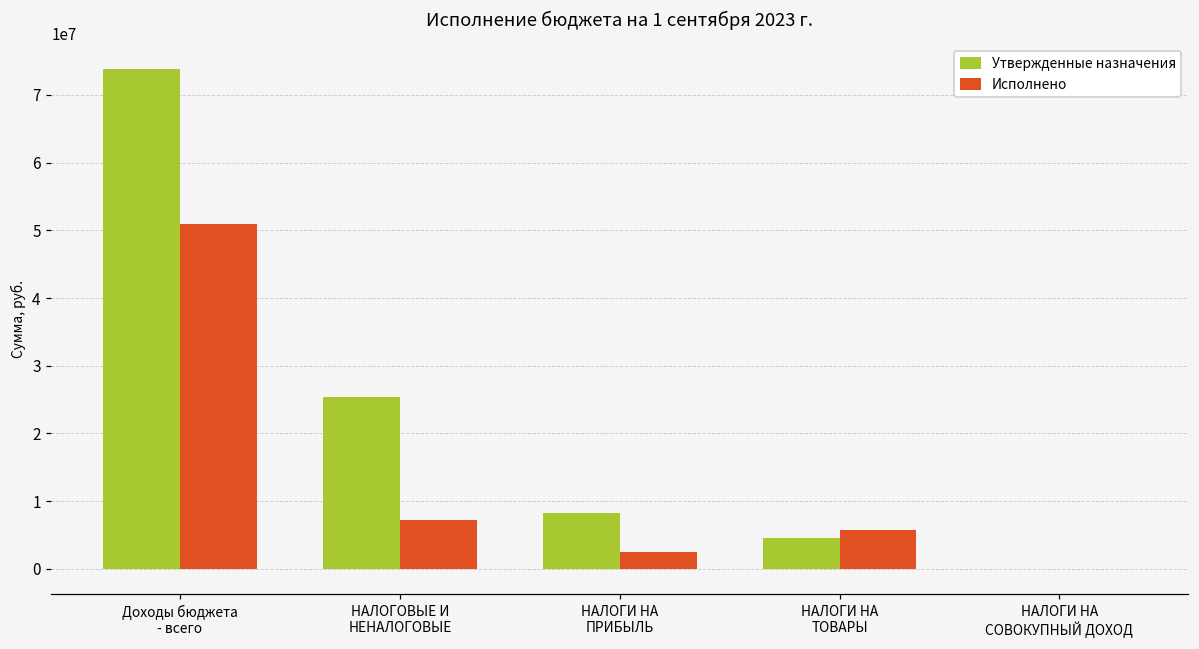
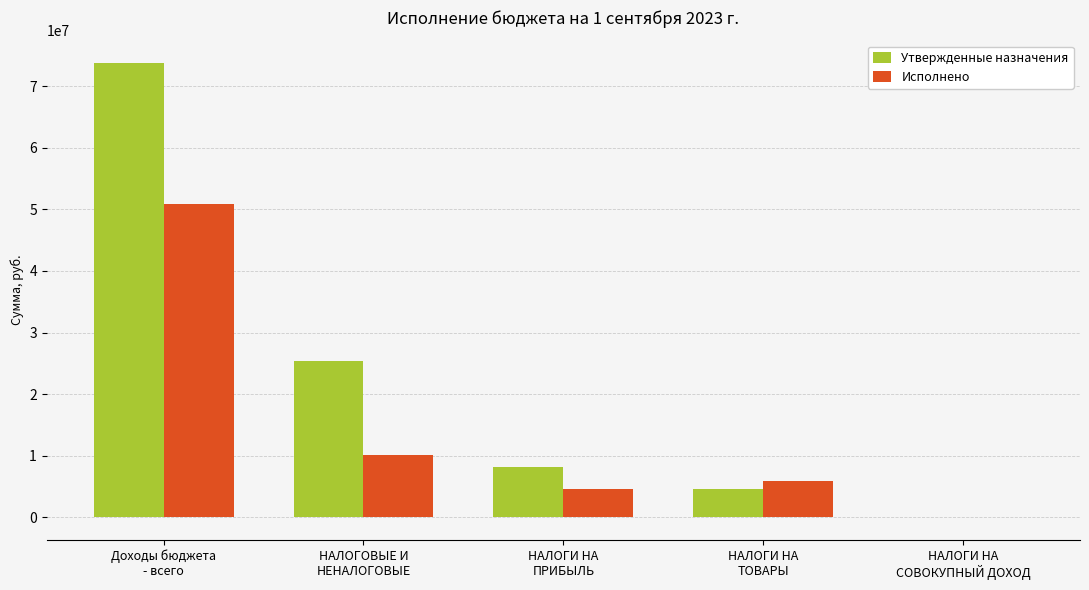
Исполнено, НАЛОГОВЫЕ И НЕНАЛОГОВЫЕ: 7000000 -> 10000000
Исполнено, НАЛОГИ НА ПРИБЫЛЬ: 2000000 -> 5000000
